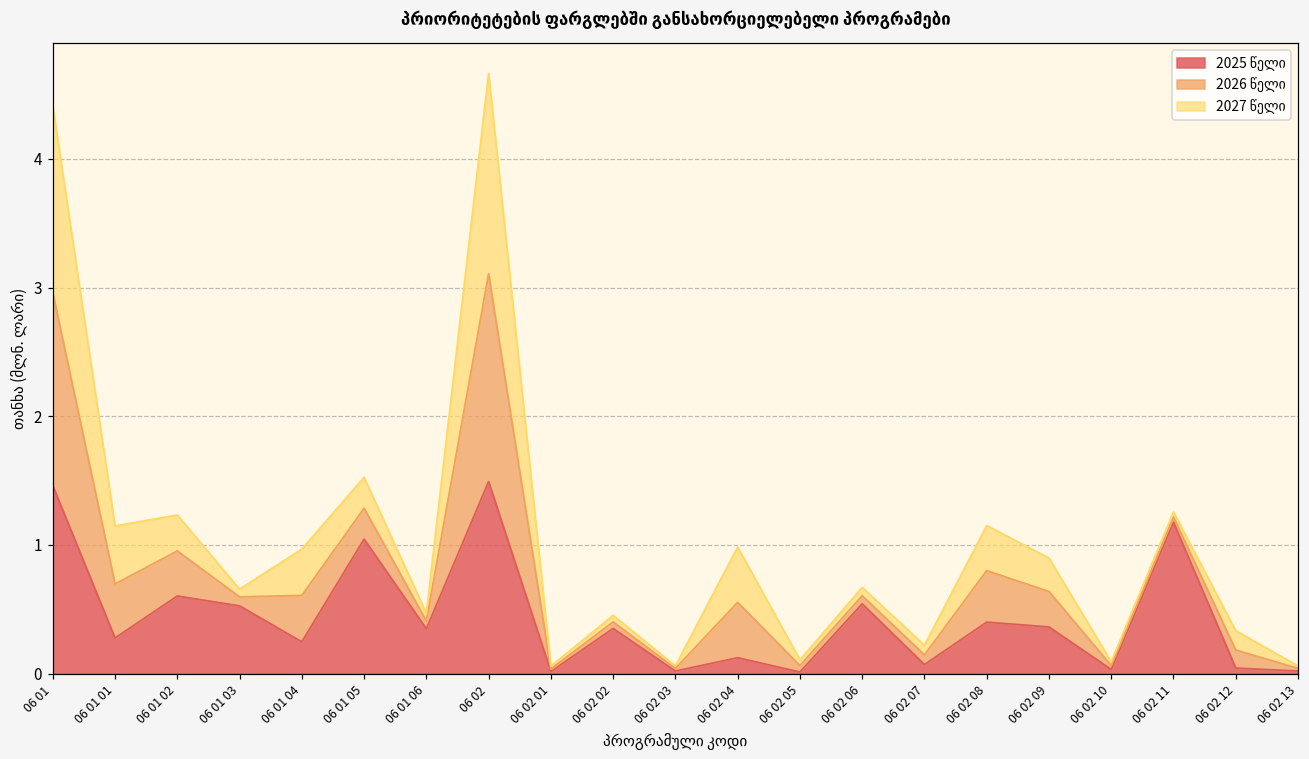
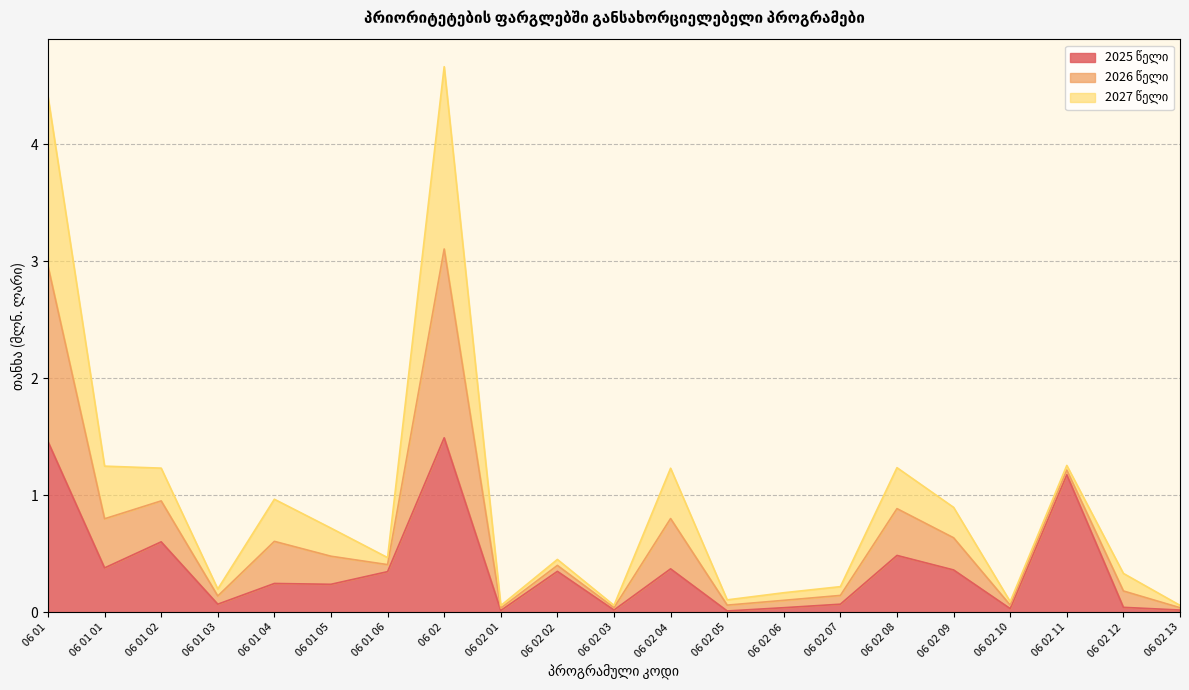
2025 წელი, 06 01 01: 0.28 -> 0.38
2025 წელი, 06 01 03: 0.53 -> 0.07
2025 წელი, 06 01 05: 1.04 -> 0.24
2025 წელი, 06 02 04: 0.12 -> 0.37
2025 წელი, 06 02 06: 0.54 -> 0.04
2025 წელი, 06 02 08: 0.40 -> 0.49
